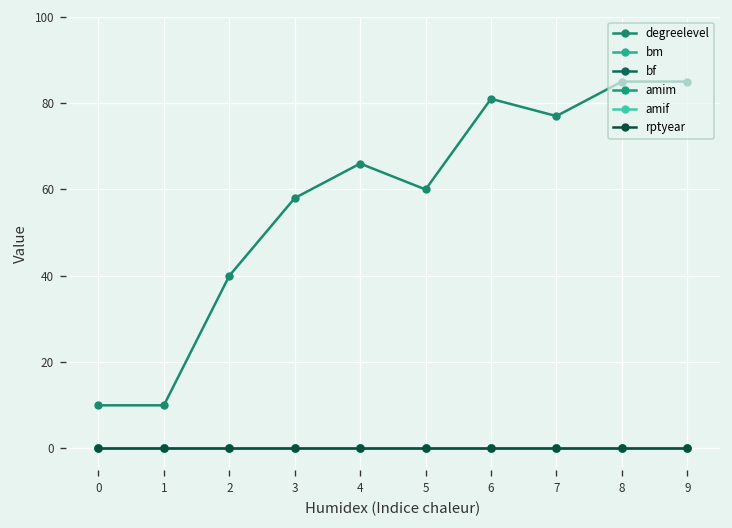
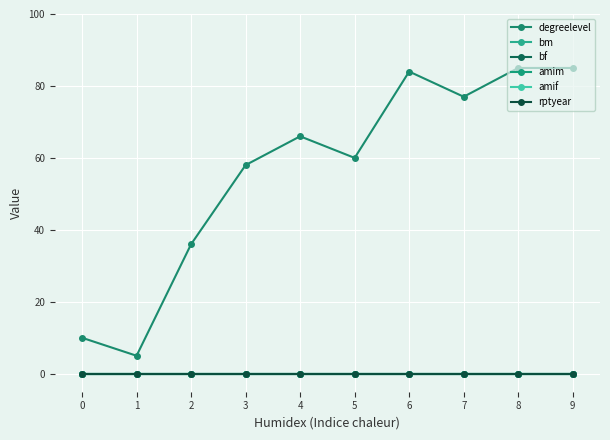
degreelevel, 1: 10 -> 5
degreelevel, 2: 40 -> 36
degreelevel, 6: 81 -> 84
